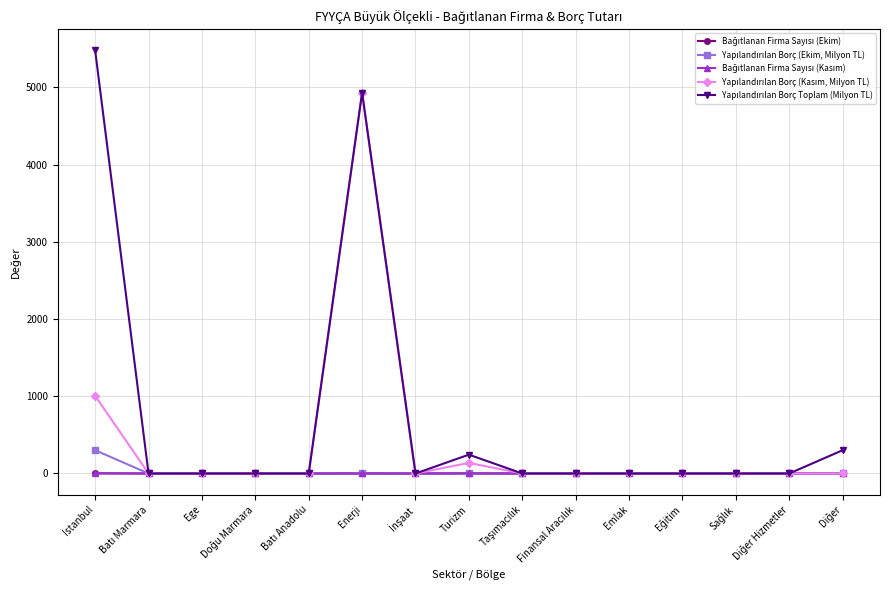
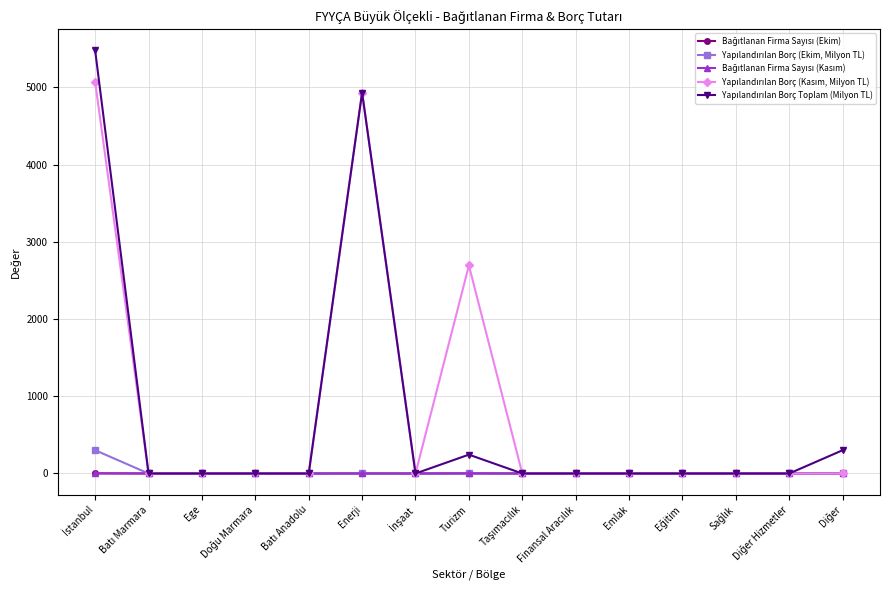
Yapılandırılan Borç (Kasım, Milyon TL), İstanbul: 1000 -> 5100
Yapılandırılan Borç (Kasım, Milyon TL), Turizm: 100 -> 2700
